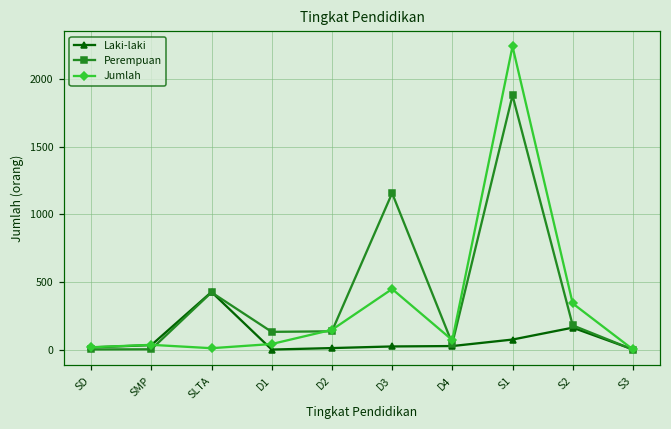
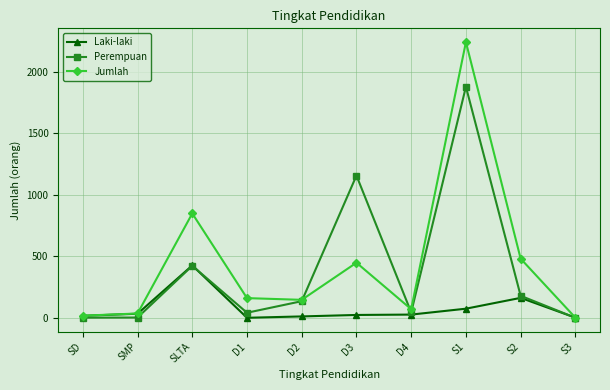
Jumlah, SLTA: 10 -> 850
Perempuan, D1: 130 -> 40
Jumlah, D1: 40 -> 160
Jumlah, S2: 340 -> 480
